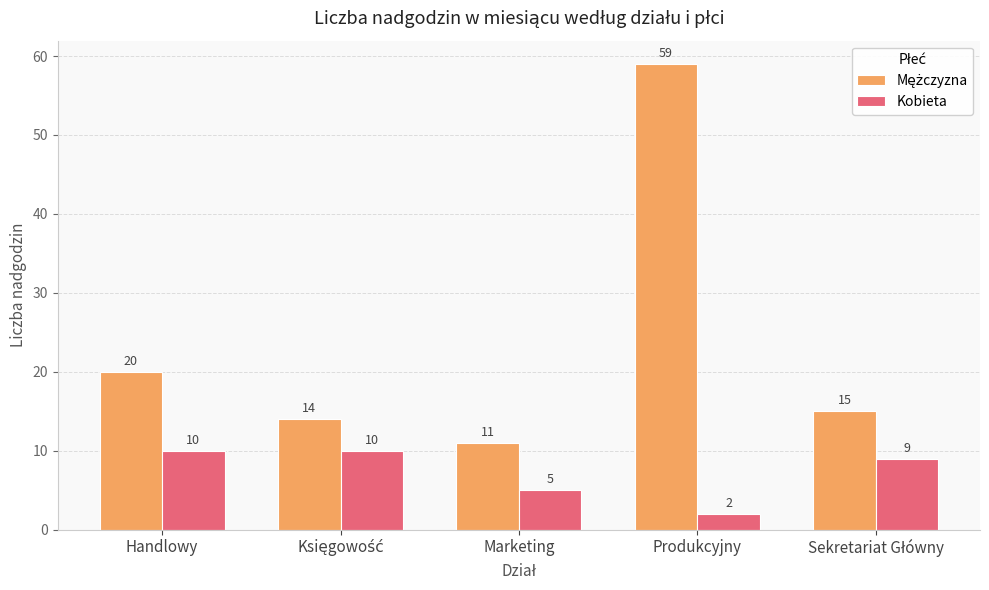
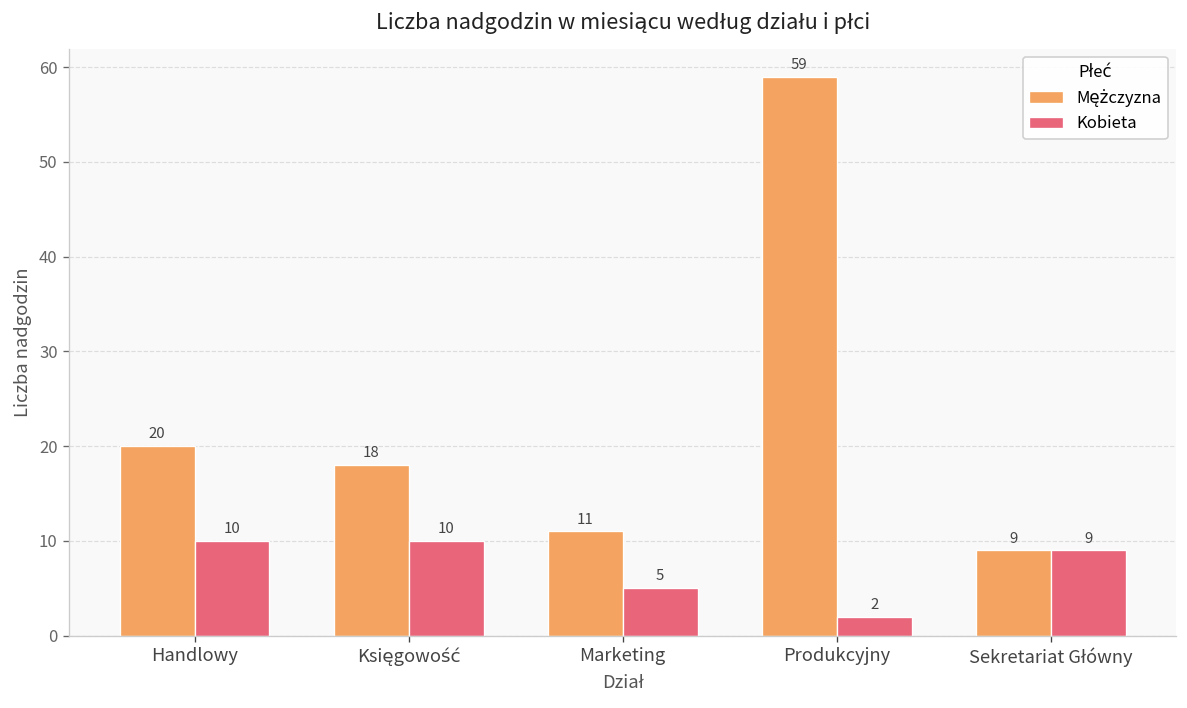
Mężczyzna, Księgowość: 14 -> 18
Mężczyzna, Sekretariat Główny: 15 -> 9
